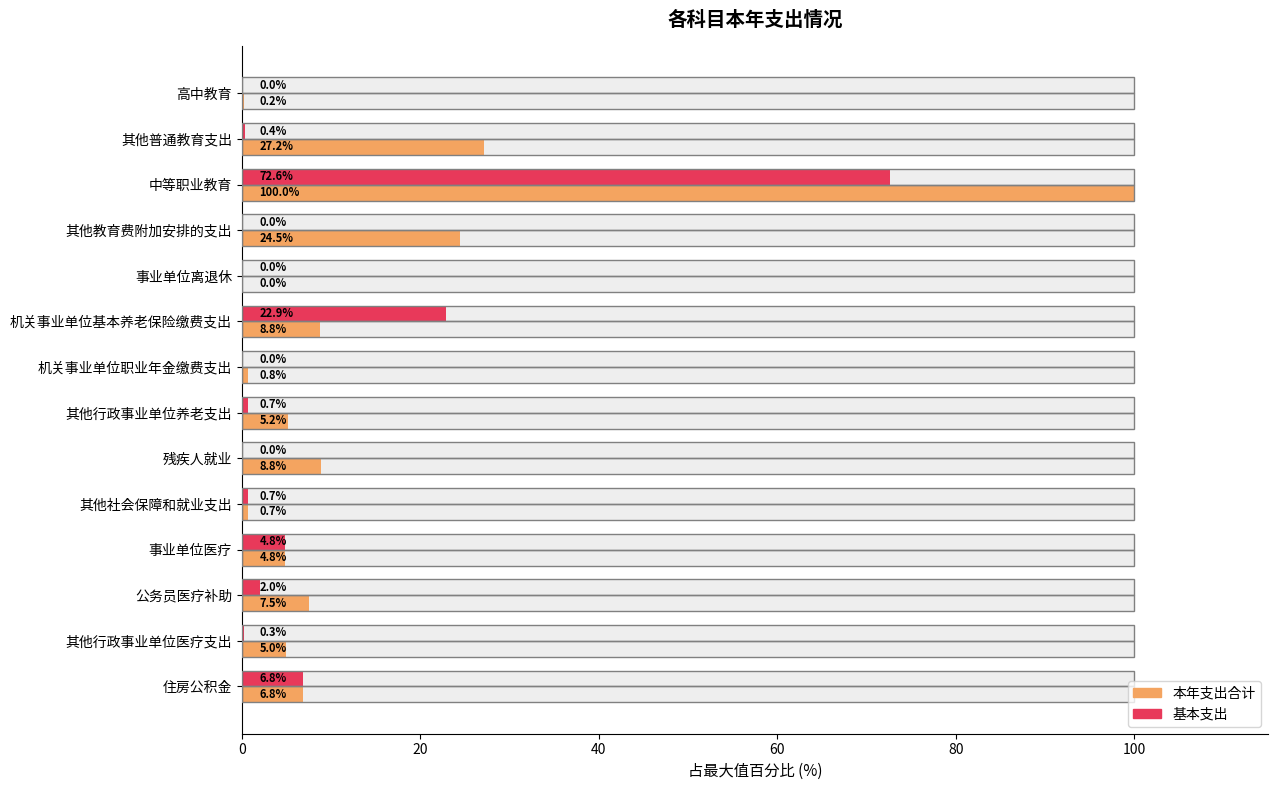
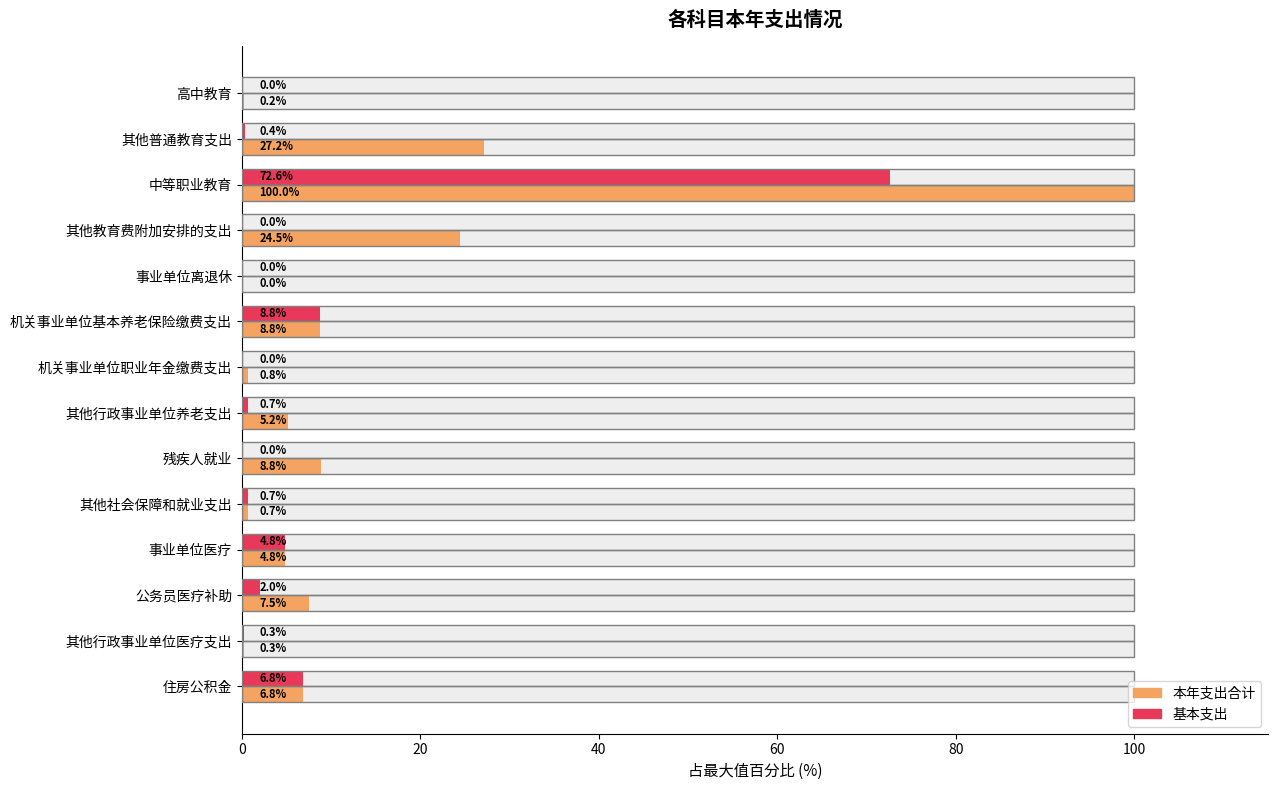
基本支出, 机关事业单位基本养老保险缴费支出: 22.9% -> 8.8%
本年支出合计, 其他行政事业单位医疗支出: 5.0% -> 0.3%
